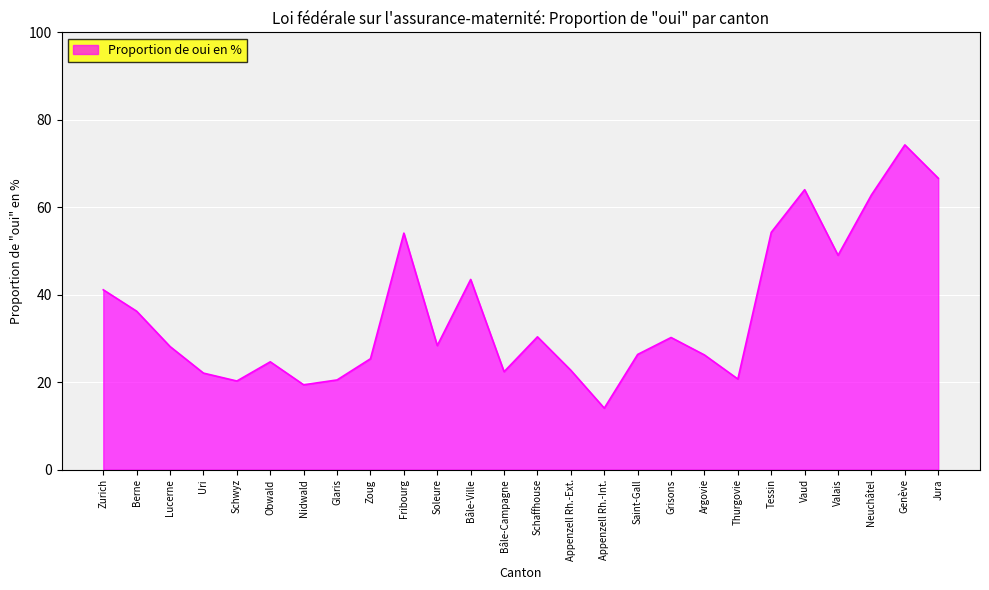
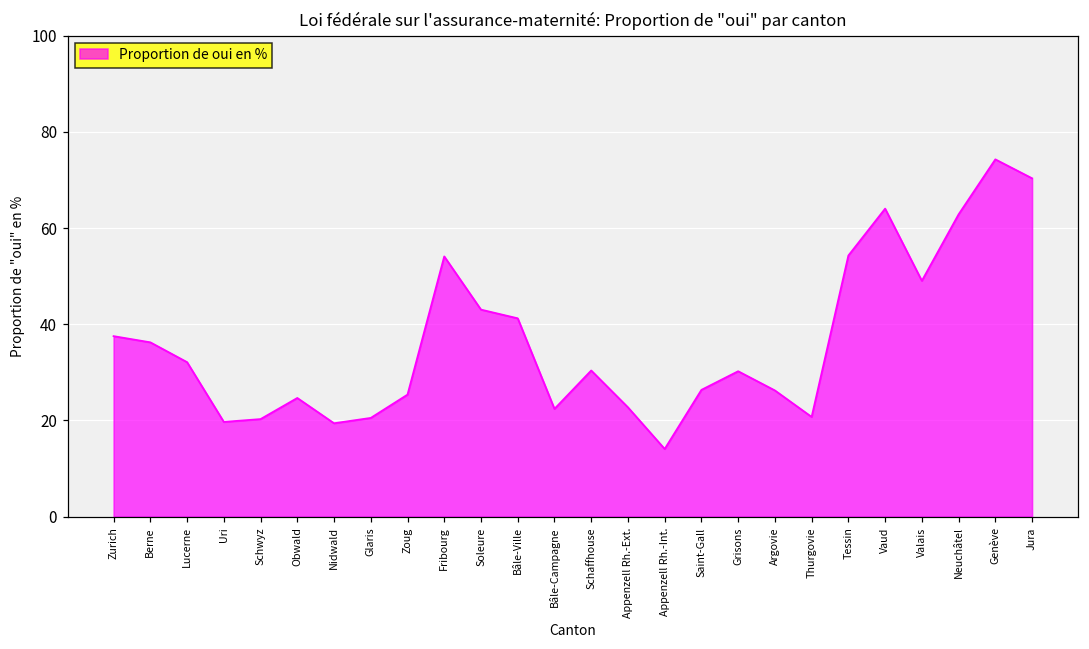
Zurich: 41 -> 38
Lucerne: 28 -> 32
Uri: 22 -> 20
Soleure: 28 -> 43
Bâle-Ville: 43 -> 41
Jura: 67 -> 70
